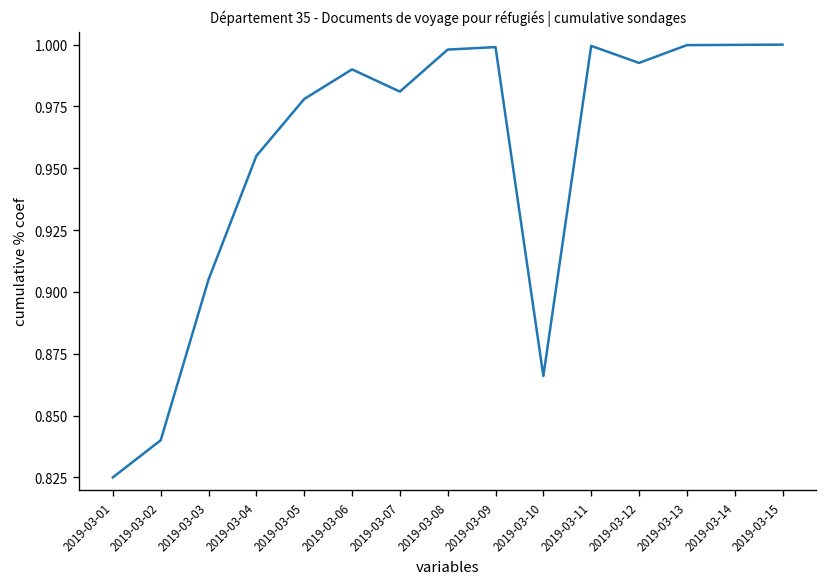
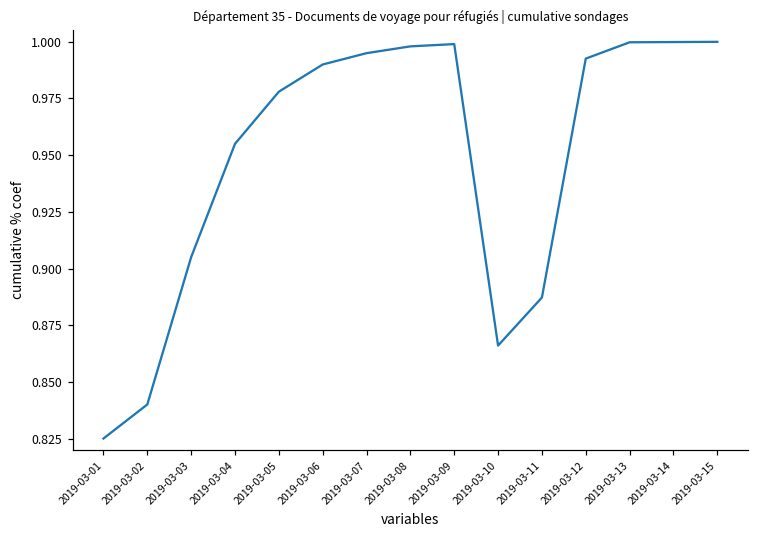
2019-03-07: 0.981 -> 0.995
2019-03-11: 1.000 -> 0.887
